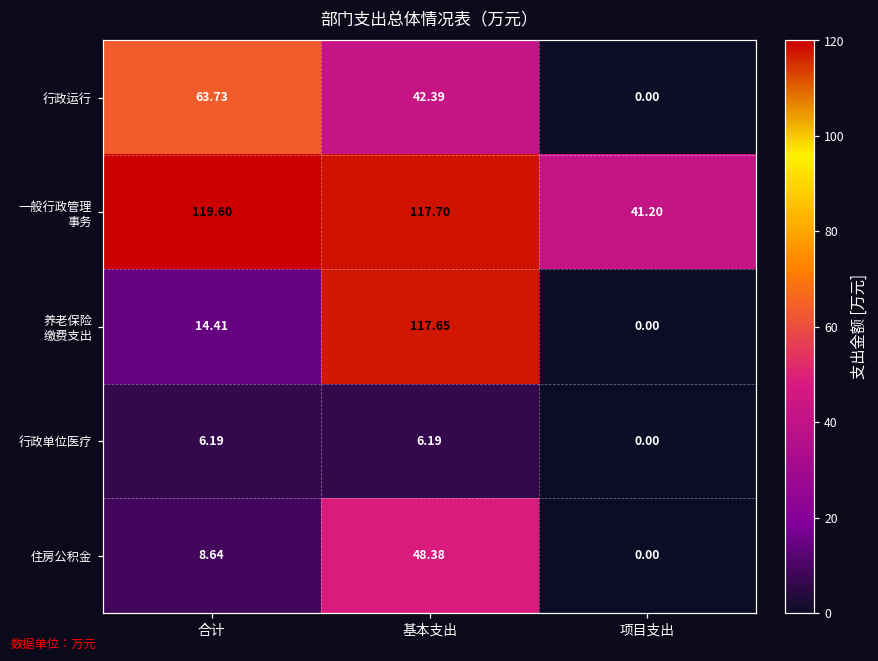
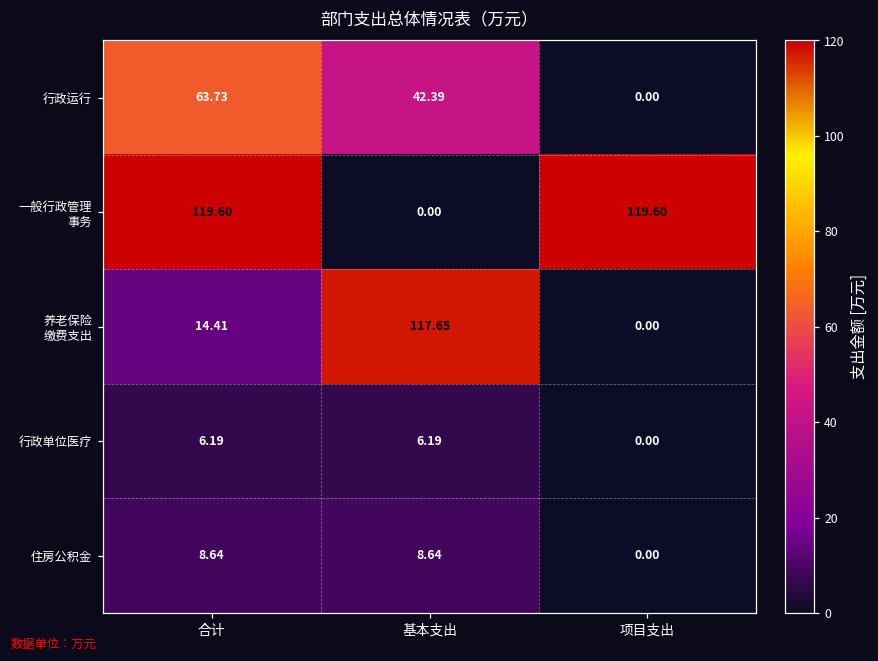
一般行政管理 事务, 基本支出: 117.70 -> 0.00
一般行政管理 事务, 项目支出: 41.20 -> 119.60
住房公积金, 基本支出: 48.38 -> 8.64
